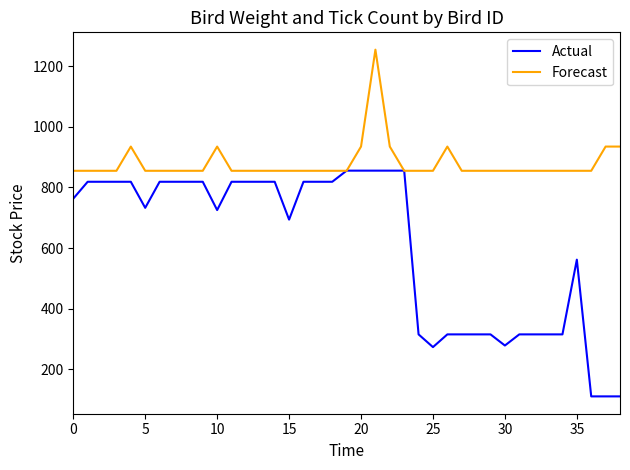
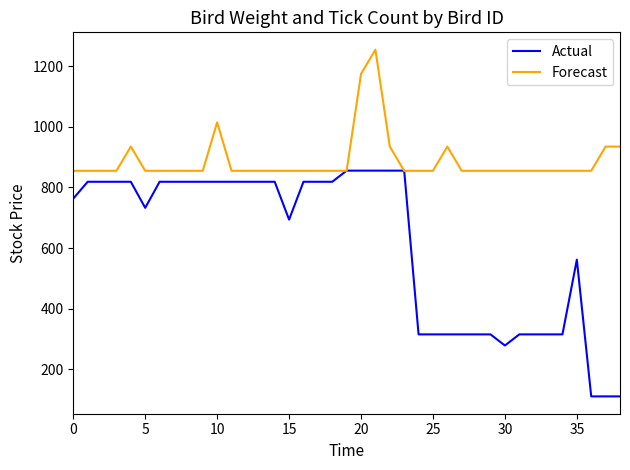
Actual, 10: 730 -> 820
Forecast, 10: 940 -> 1020
Forecast, 20: 940 -> 1180
Actual, 25: 270 -> 310
